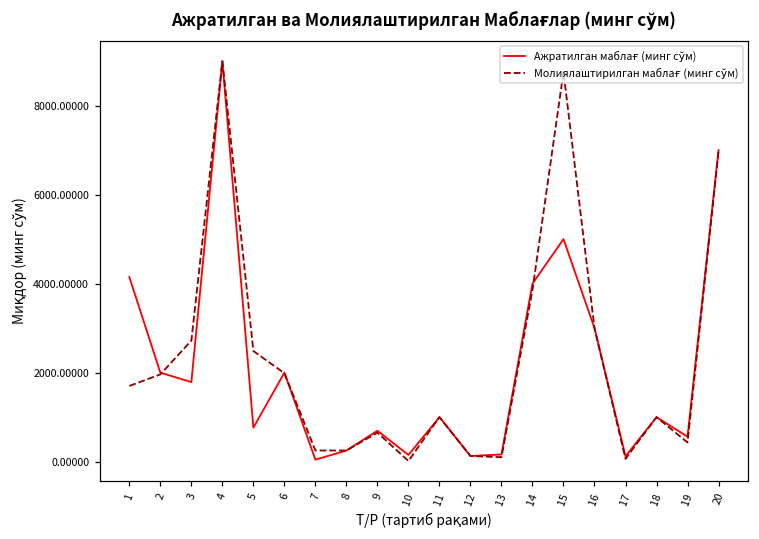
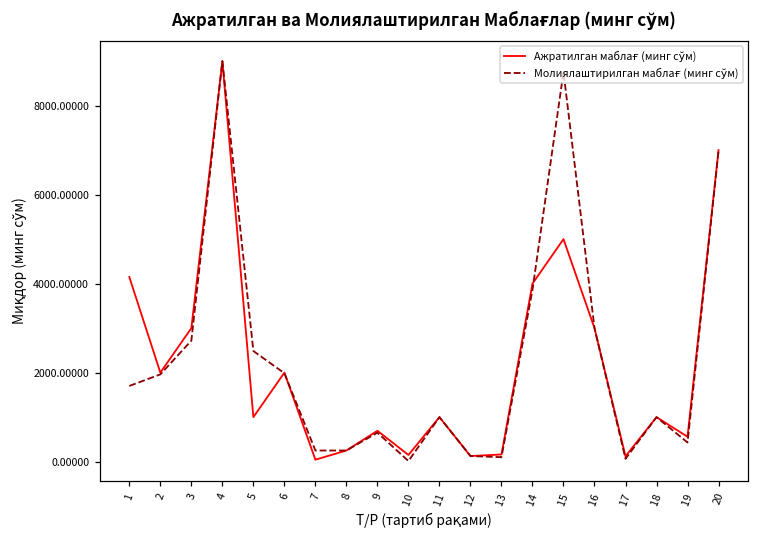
Ажратилган маблағ (минг сўм), 3: 1800 -> 3000
Ажратилган маблағ (минг сўм), 5: 800 -> 1000
